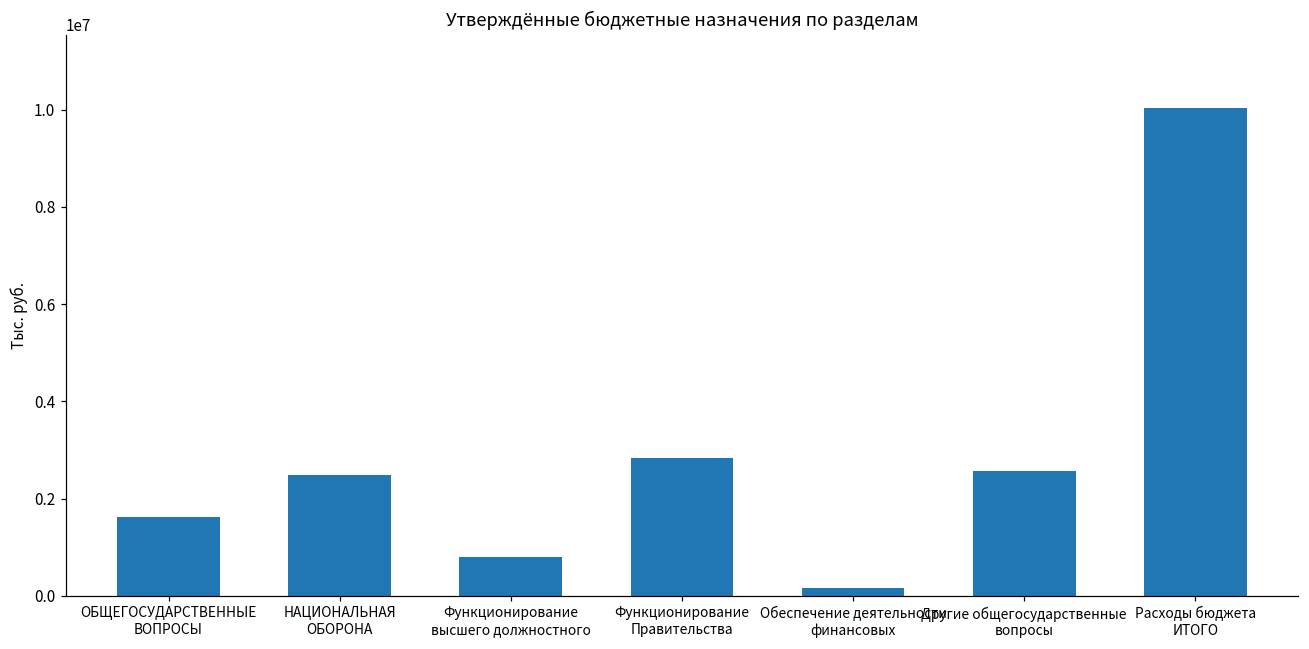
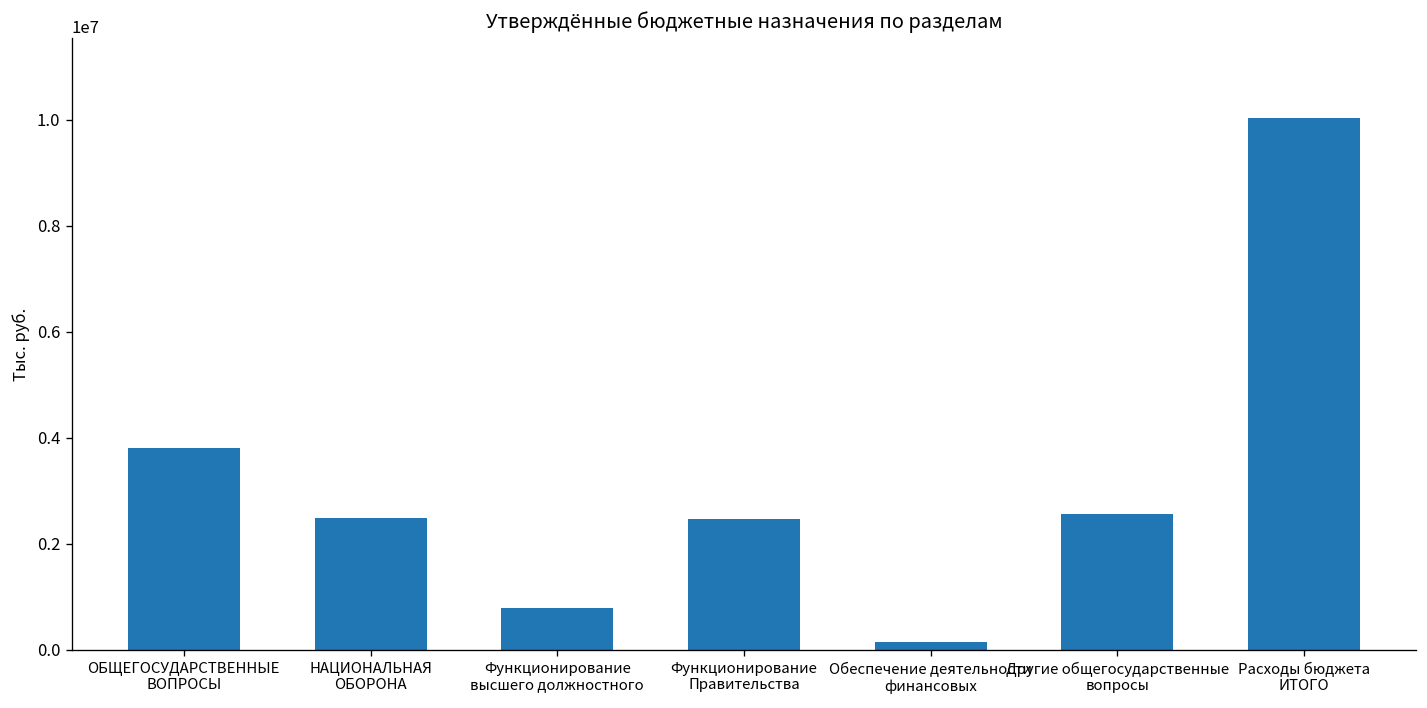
ОБЩЕГОСУДАРСТВЕННЫЕ ВОПРОСЫ: 1600000 -> 3800000
Функционирование Правительства: 2800000 -> 2500000
